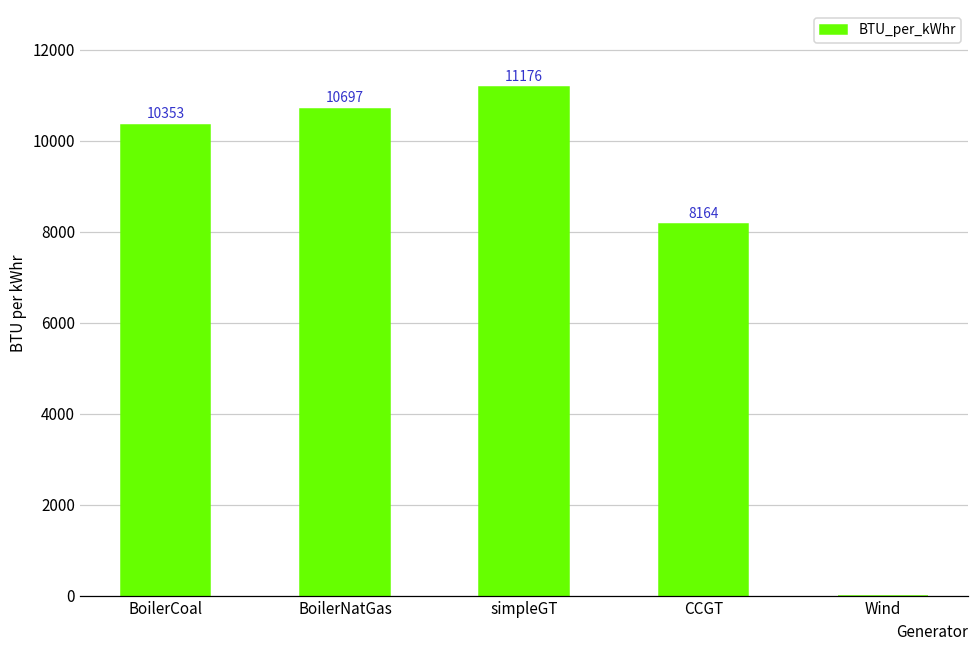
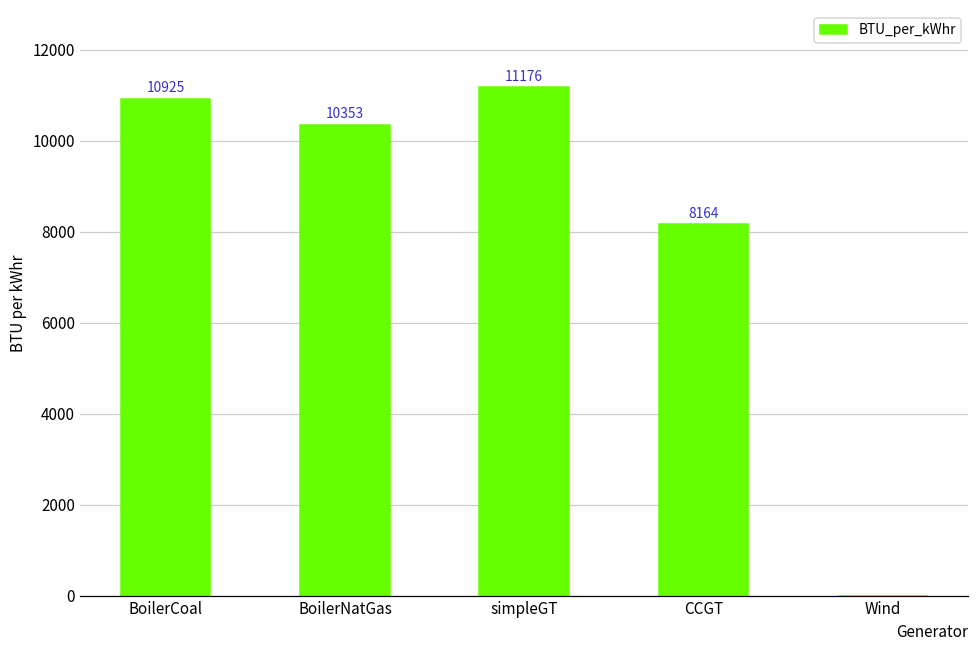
BoilerCoal: 10353 -> 10925
BoilerNatGas: 10697 -> 10353
